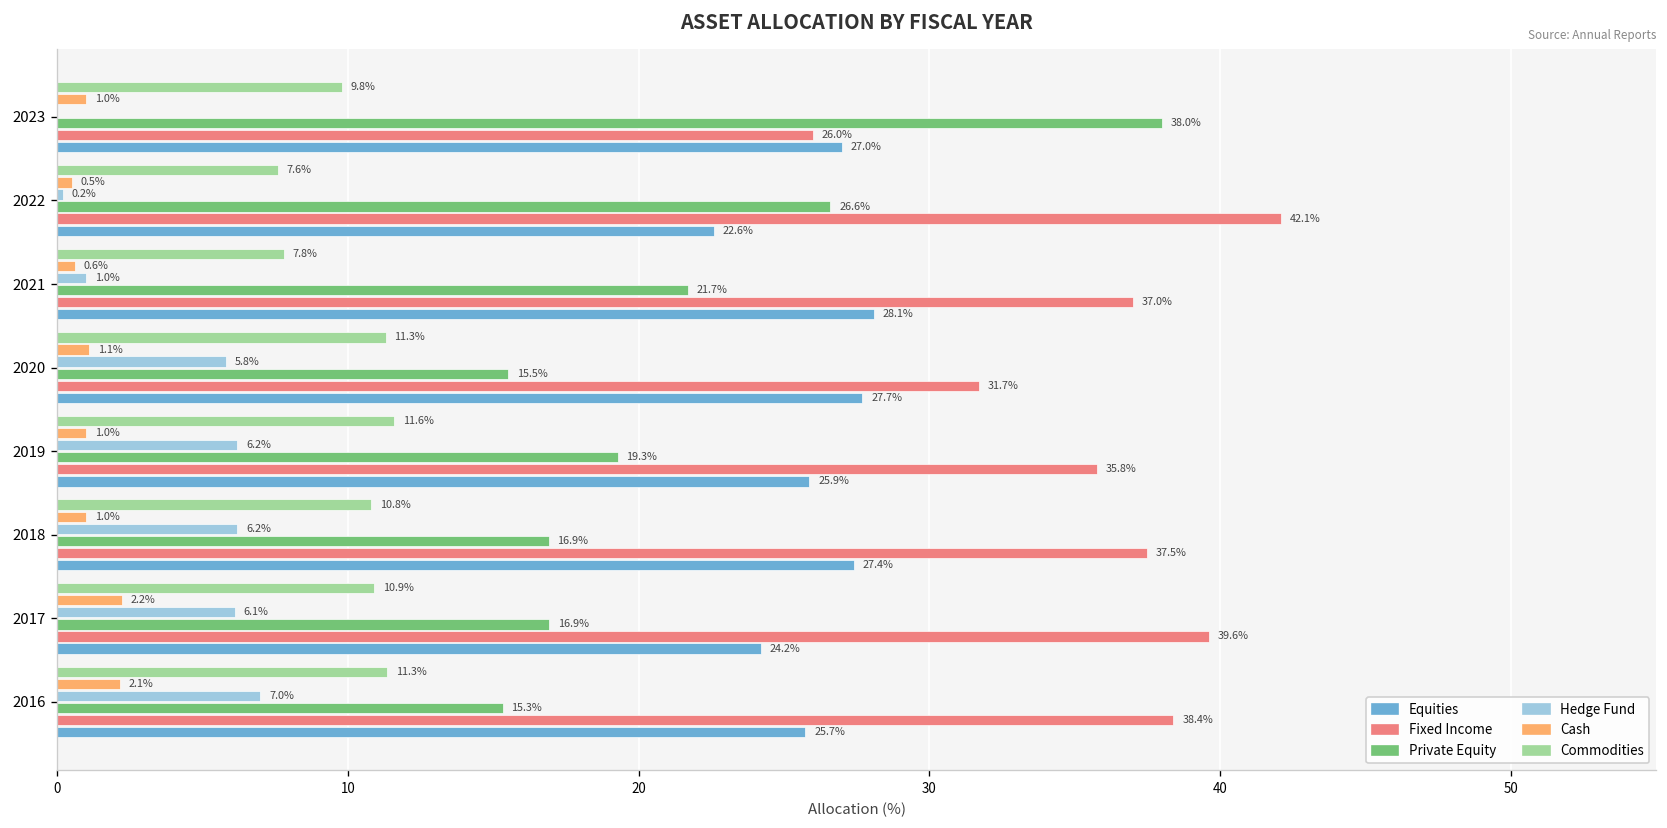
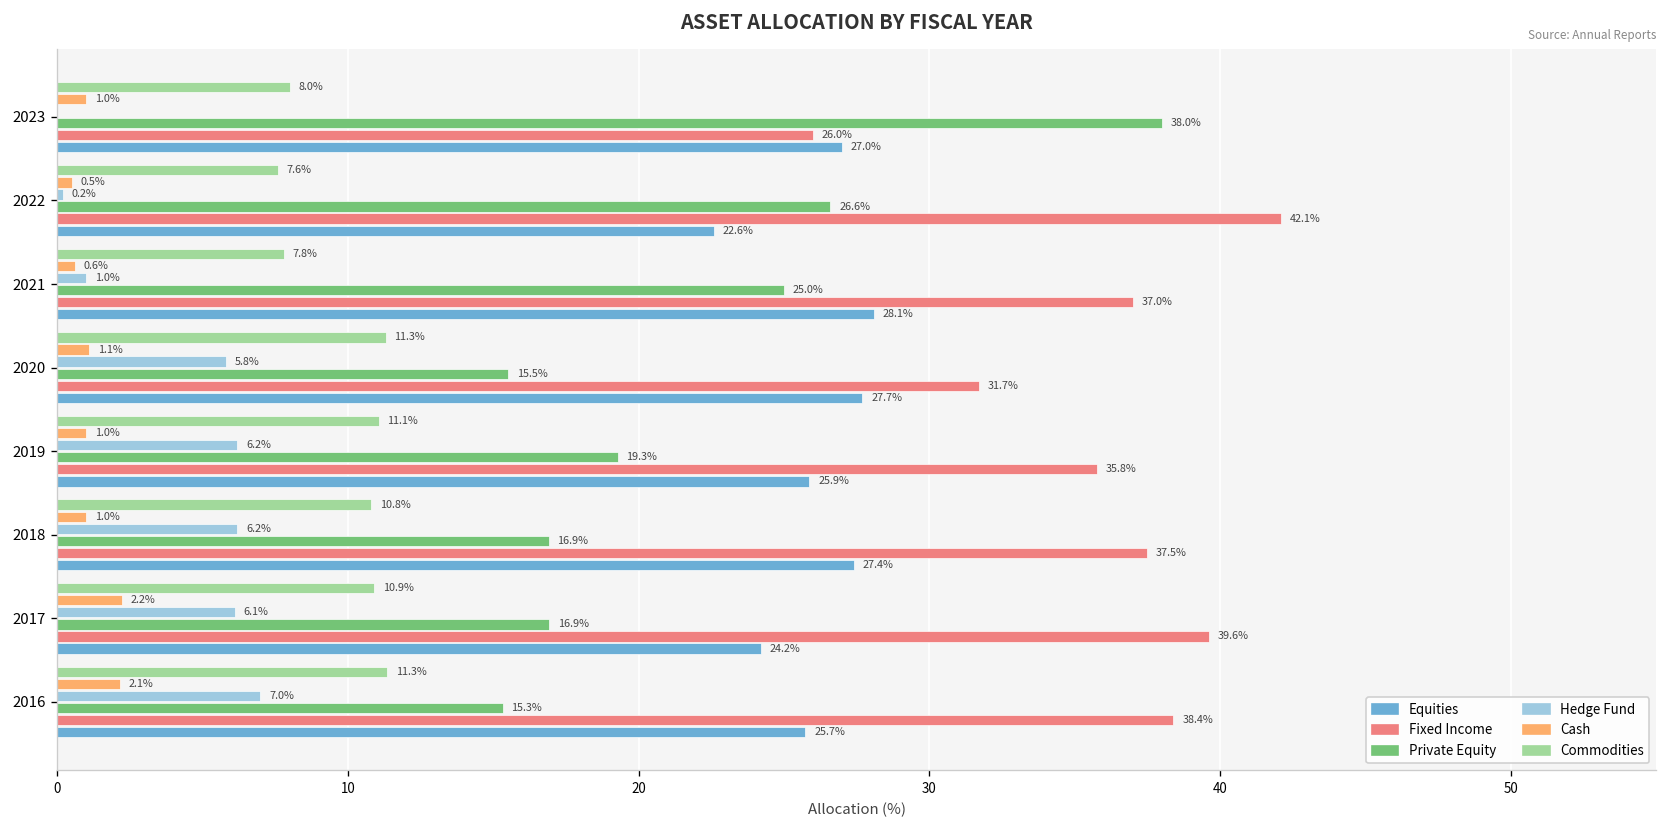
Commodities, 2023: 9.8% -> 8.0%
Private Equity, 2021: 21.7% -> 25.0%
Commodities, 2019: 11.6% -> 11.1%
